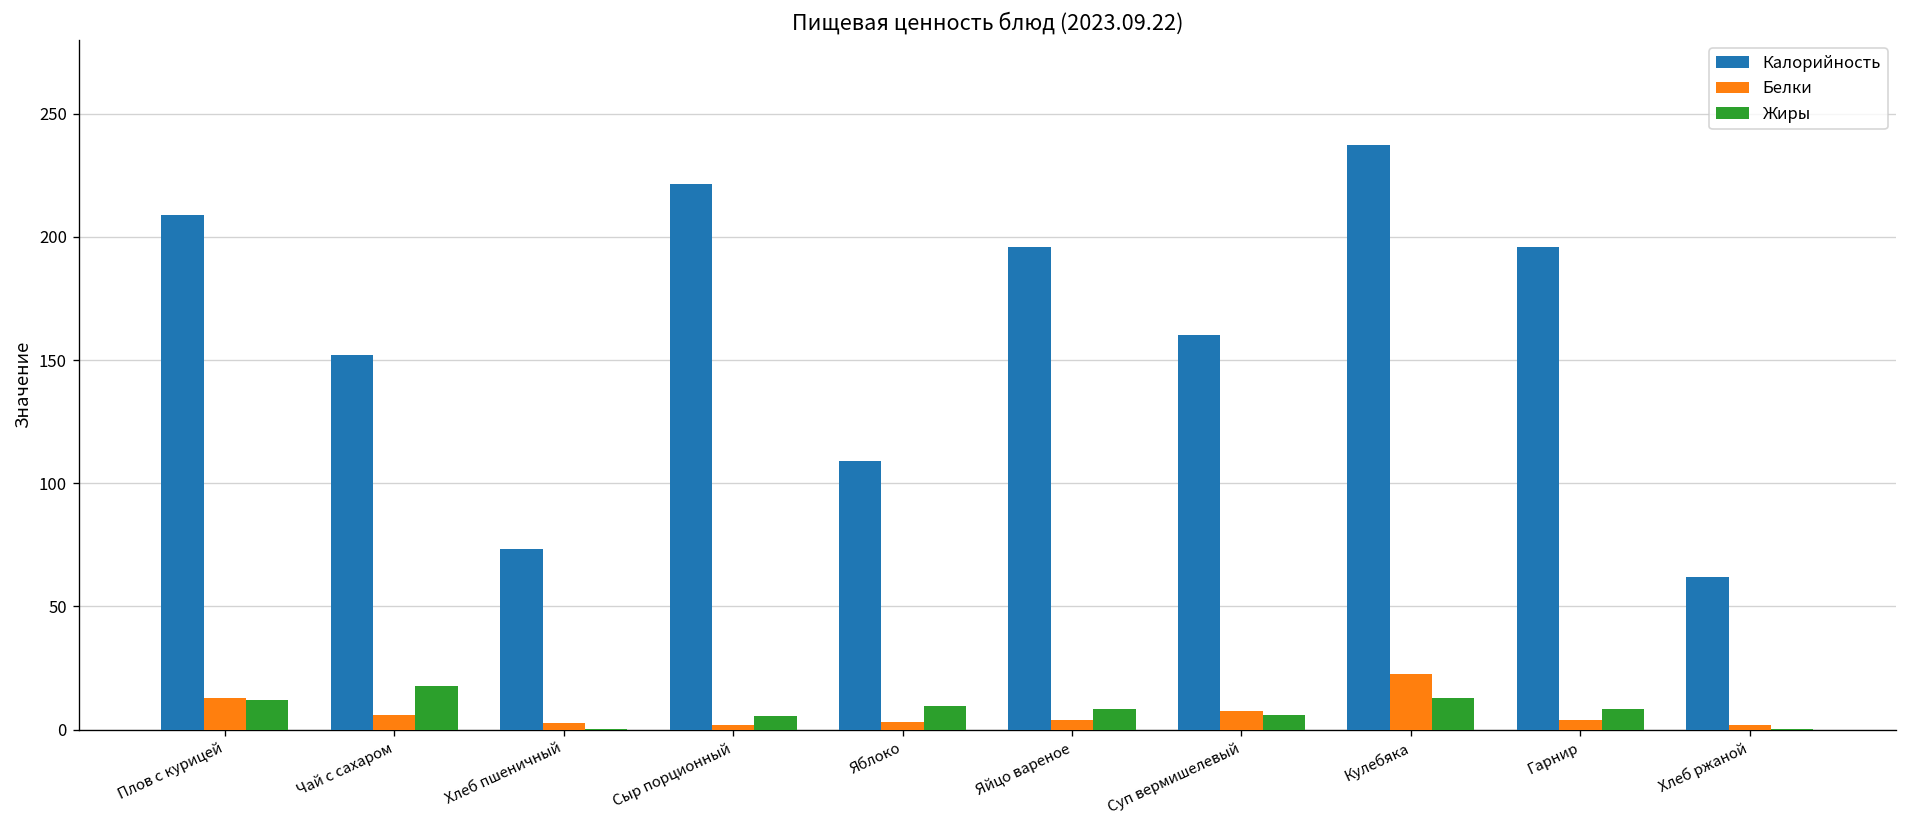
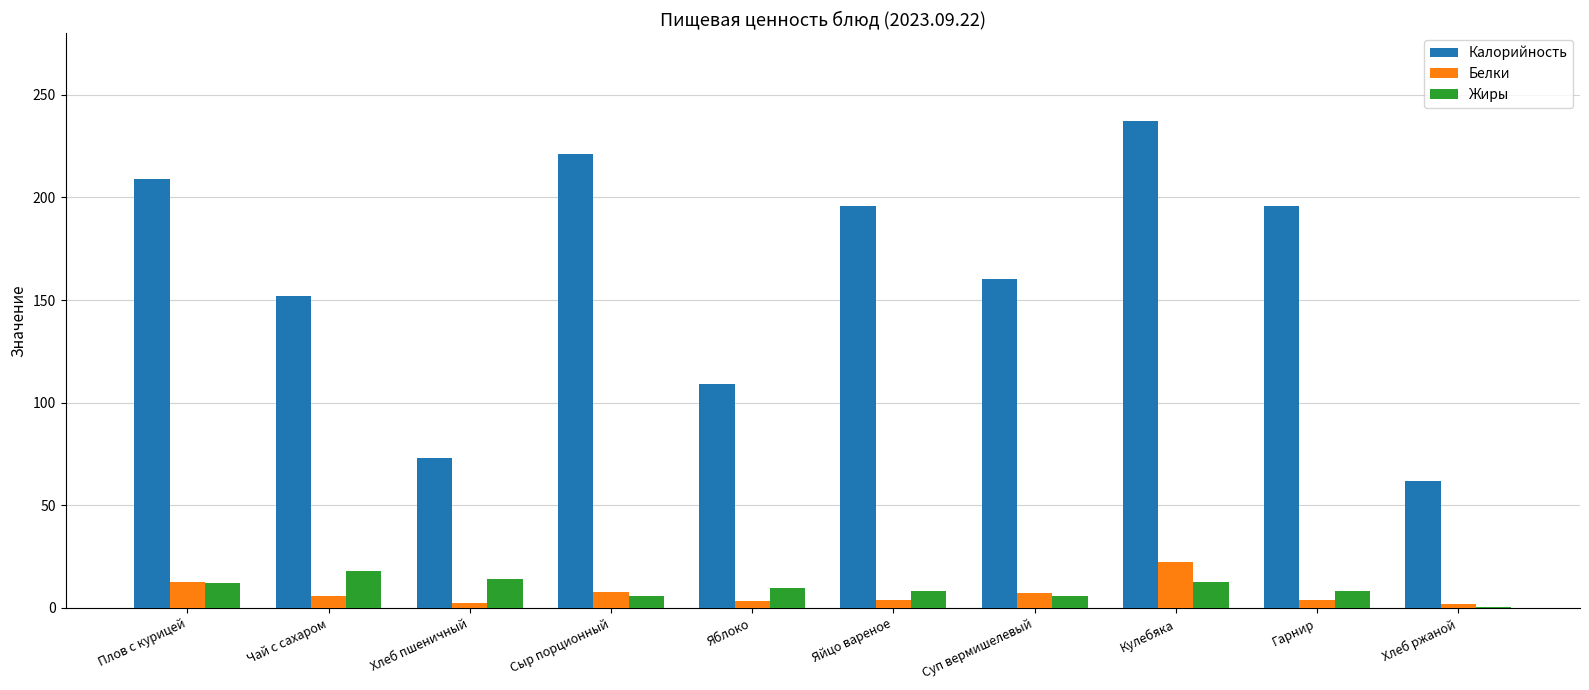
Жиры, Хлеб пшеничный: 0 -> 14
Белки, Сыр порционный: 2 -> 8
